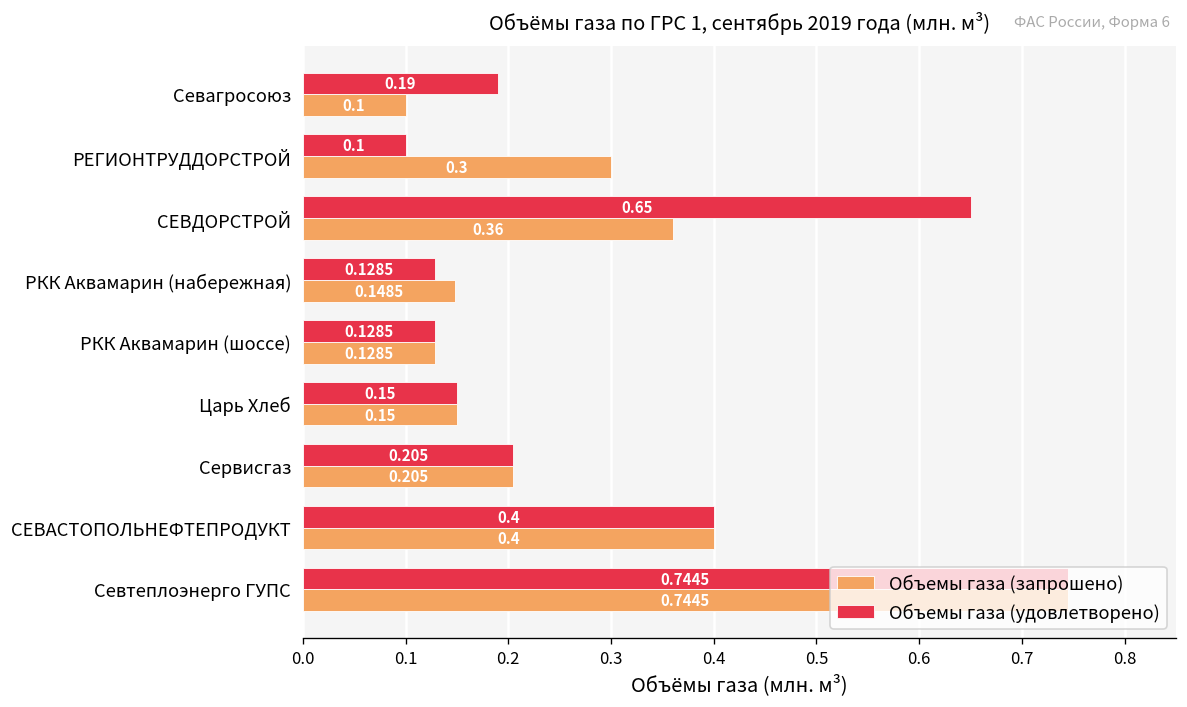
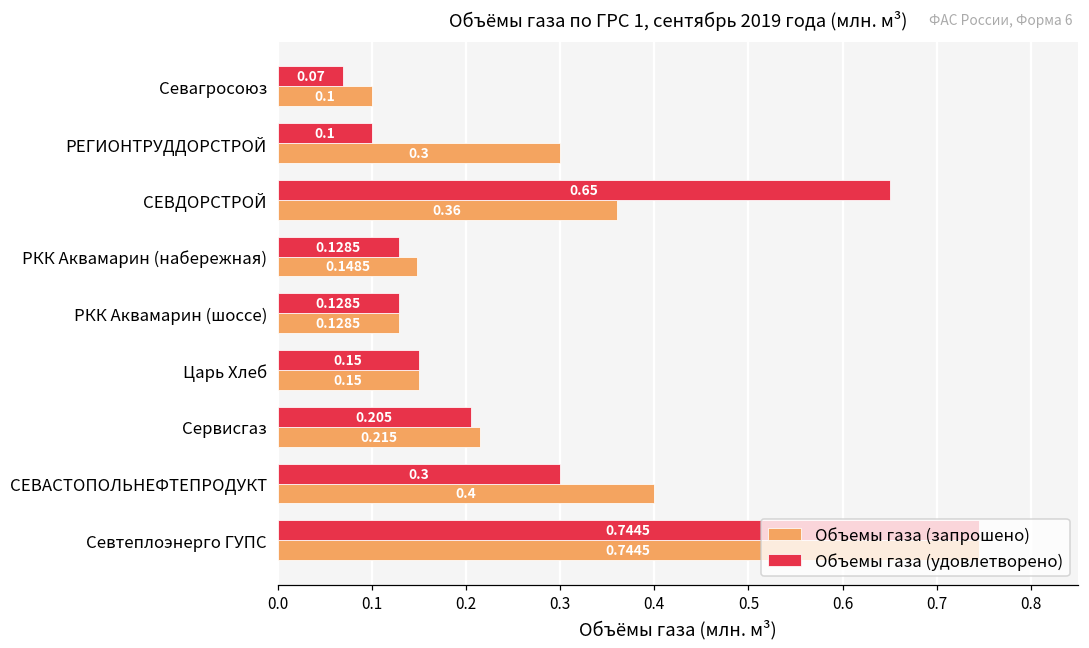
Объемы газа (удовлетворено), Севагросоюз: 0.19 -> 0.07
Объемы газа (запрошено), Сервисгаз: 0.205 -> 0.215
Объемы газа (удовлетворено), СЕВАСТОПОЛЬНЕФТЕПРОДУКТ: 0.4 -> 0.3
